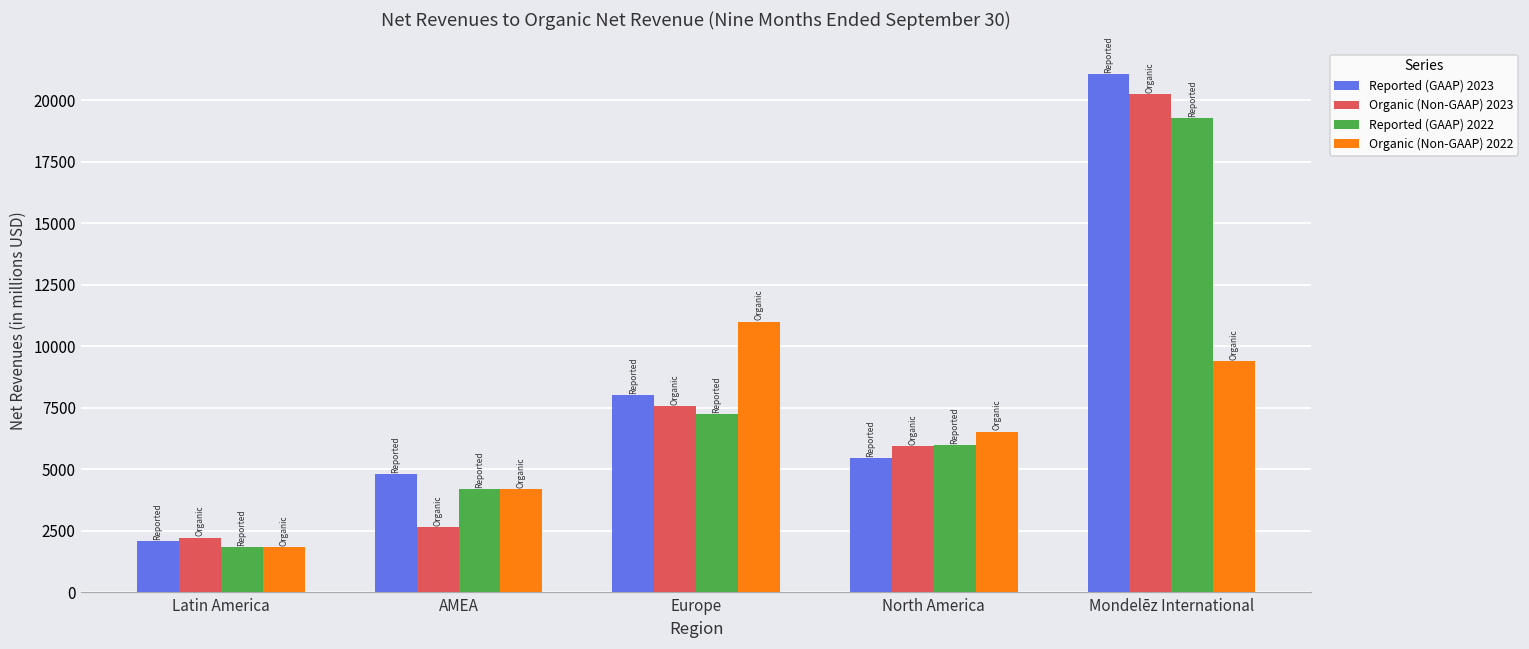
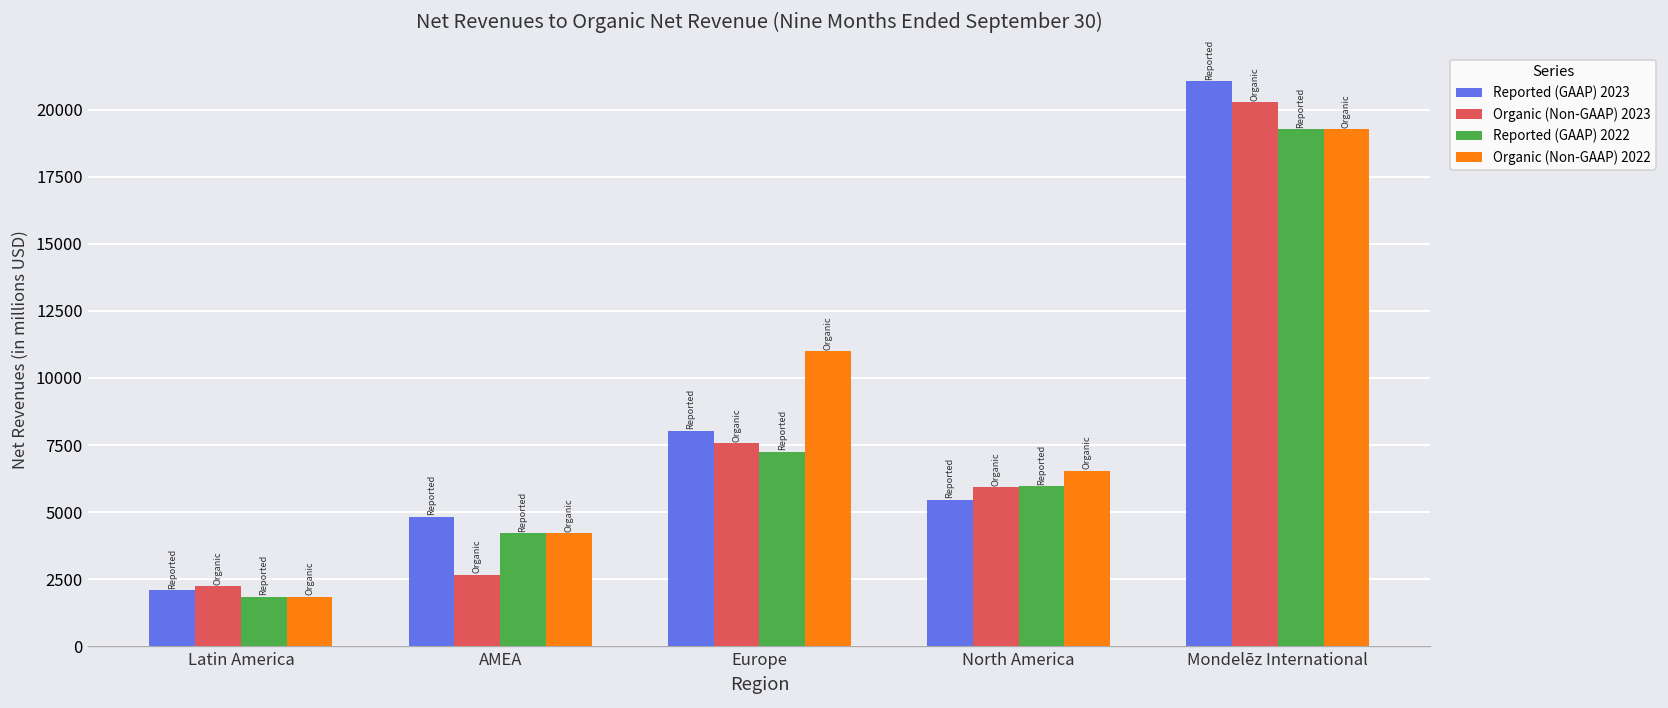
Organic (Non-GAAP) 2022, Mondelēz International: 9400 -> 19300
